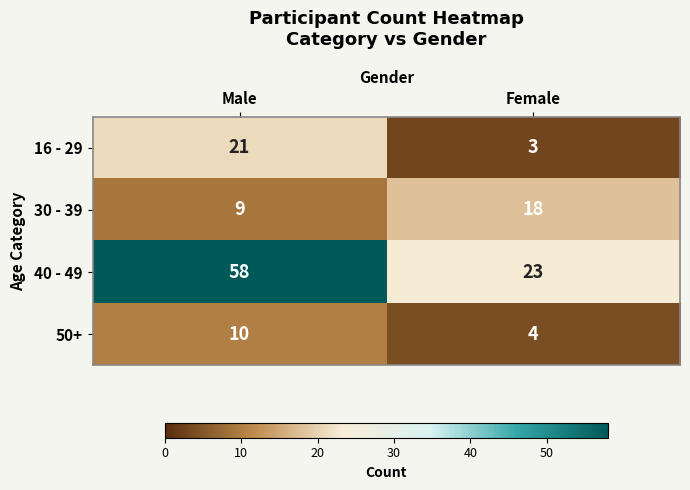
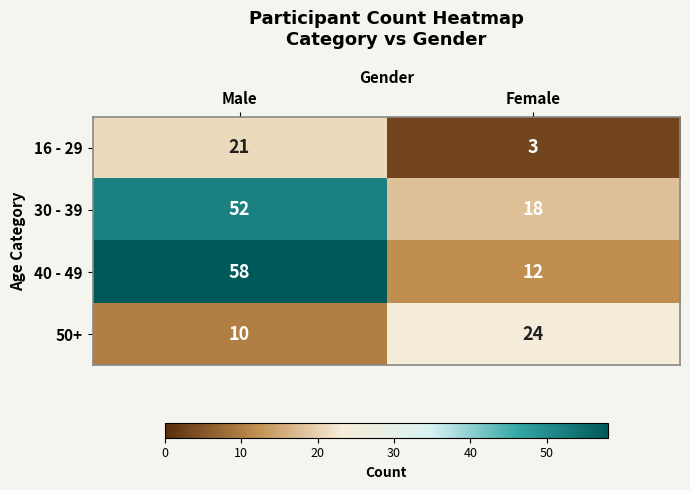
30 - 39, Male: 9 -> 52
40 - 49, Female: 23 -> 12
50+, Female: 4 -> 24
